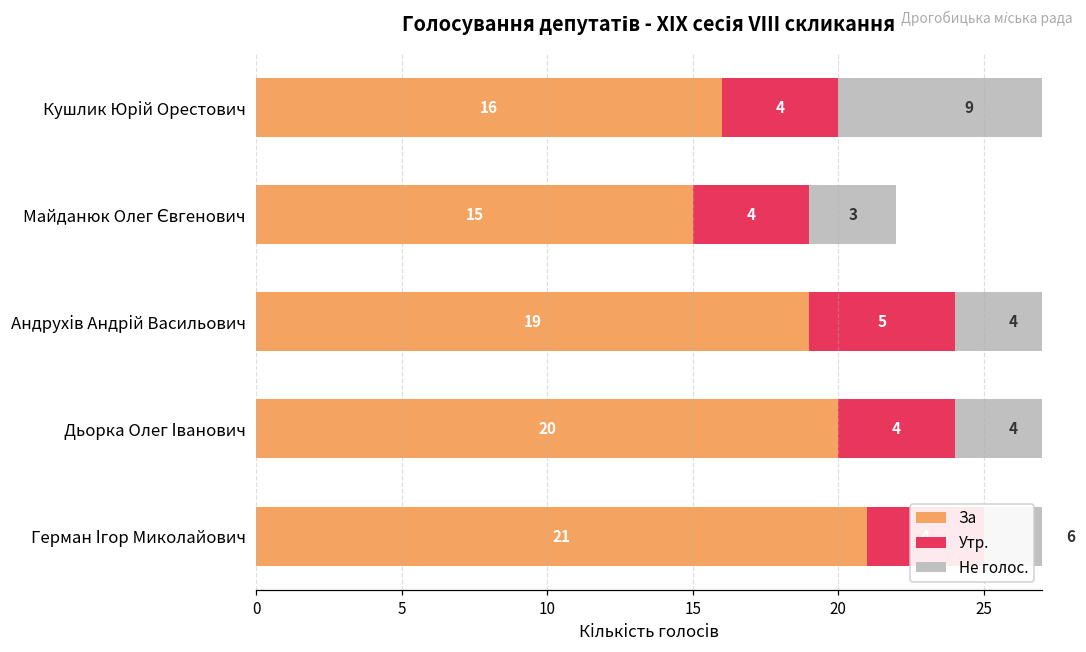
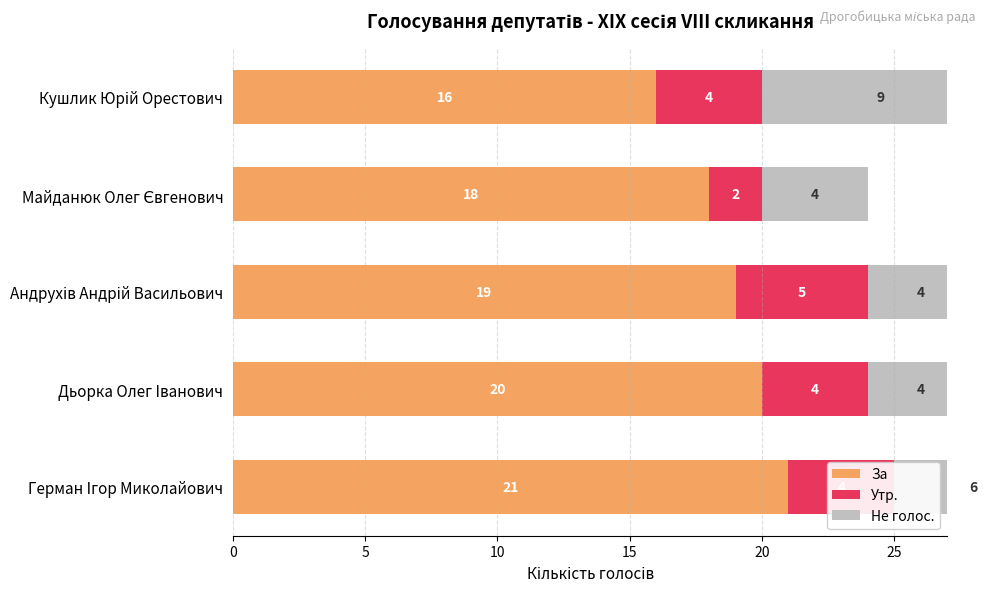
За, Майданюк Олег Євгенович: 15 -> 18
Утр., Майданюк Олег Євгенович: 4 -> 2
Не голос., Майданюк Олег Євгенович: 3 -> 4
